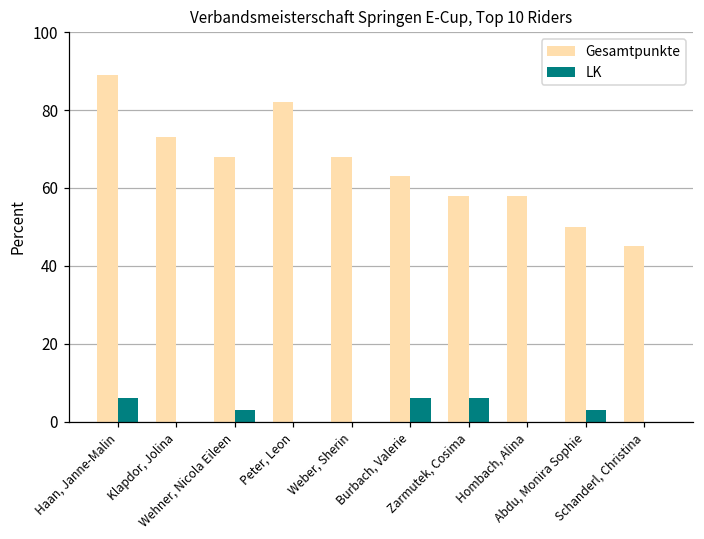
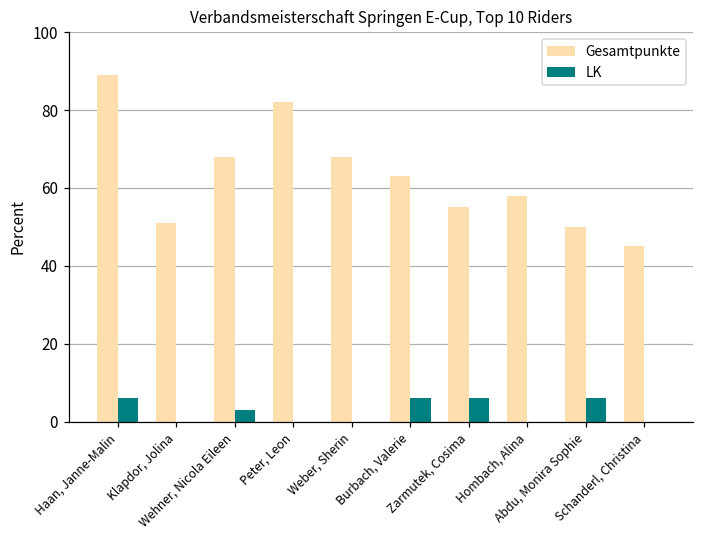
Gesamtpunkte, Klapdor, Jolina: 73 -> 51
Gesamtpunkte, Zarmutek, Cosima: 58 -> 55
LK, Abdu, Monira Sophie: 3 -> 6
